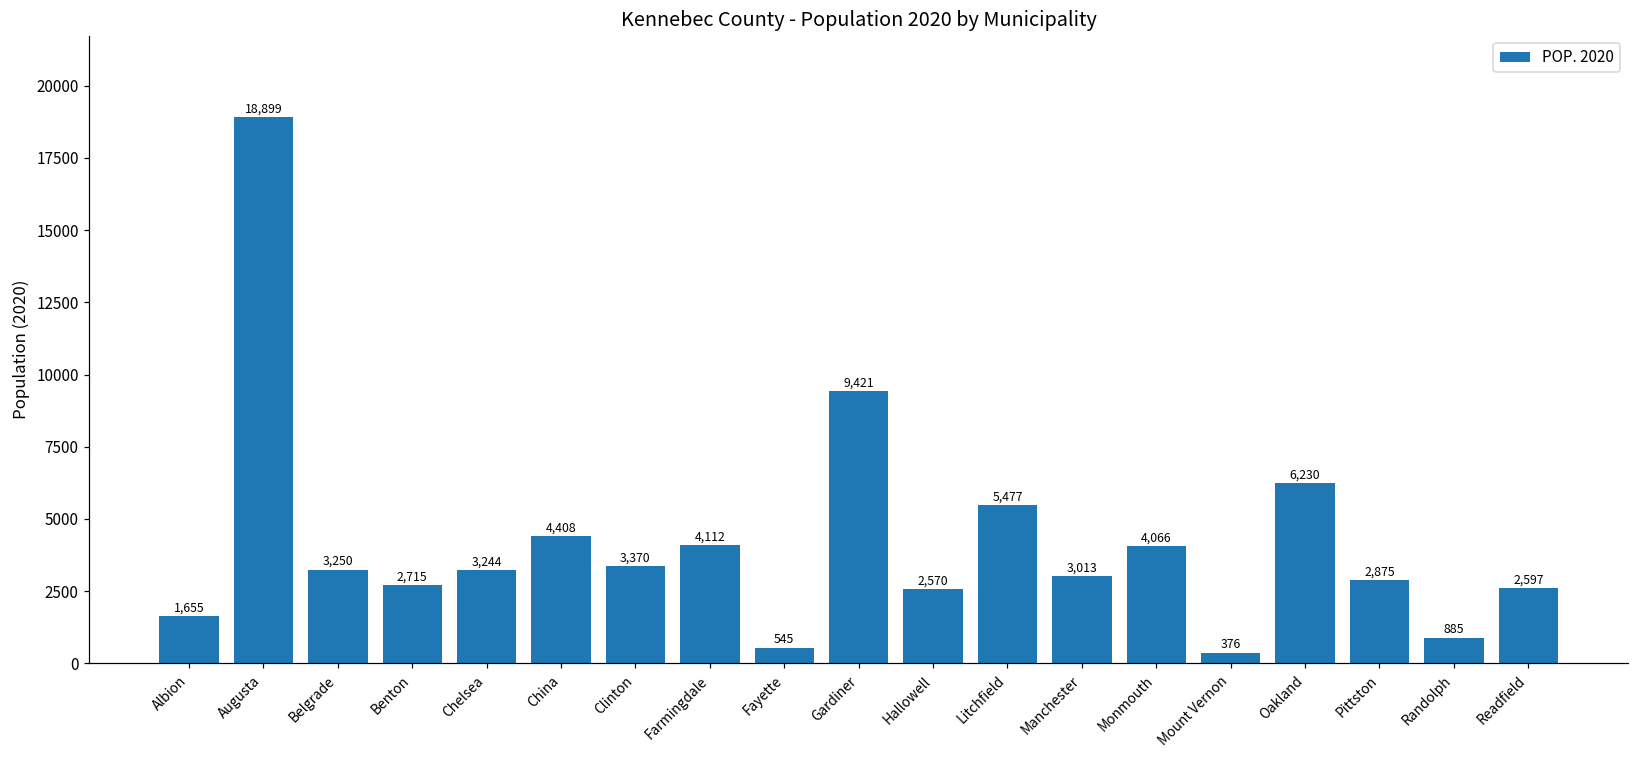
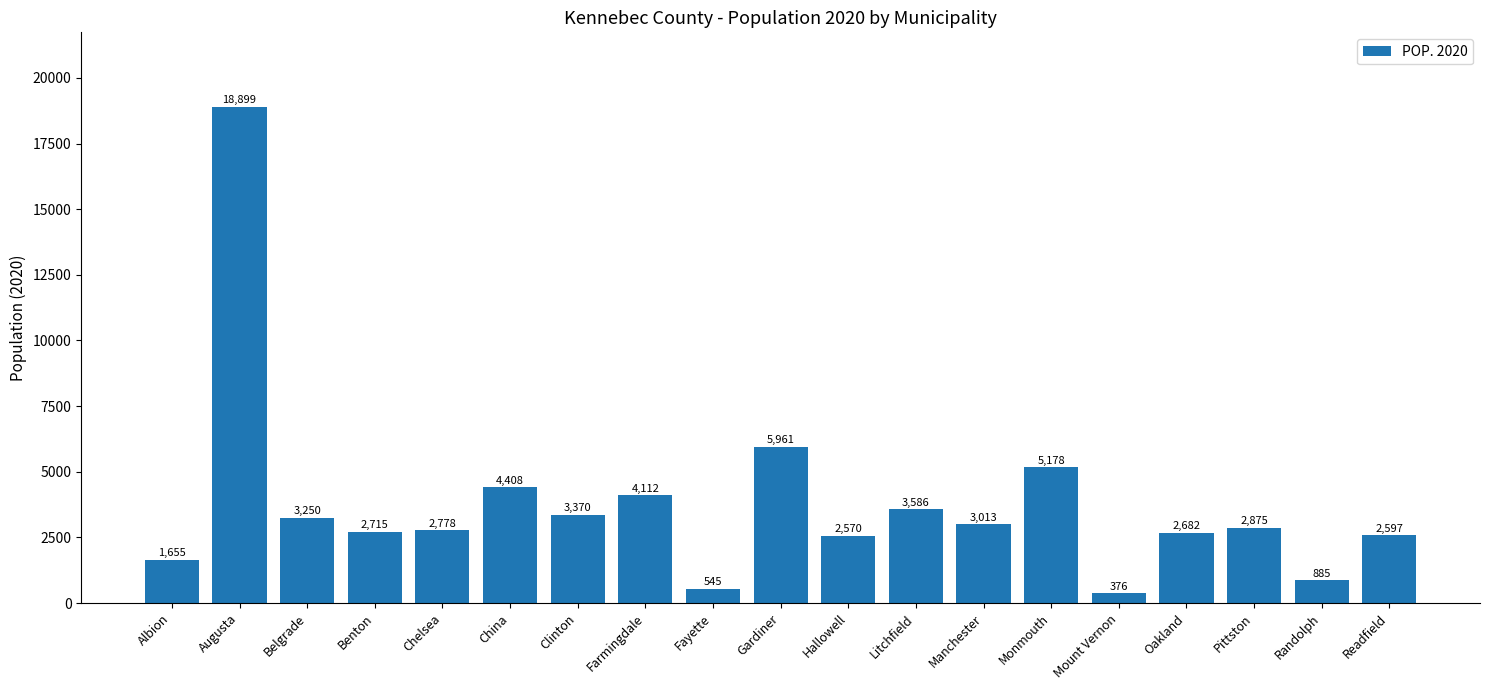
Chelsea: 3,244 -> 2,778
Gardiner: 9,421 -> 5,961
Litchfield: 5,477 -> 3,586
Monmouth: 4,066 -> 5,178
Oakland: 6,230 -> 2,682
